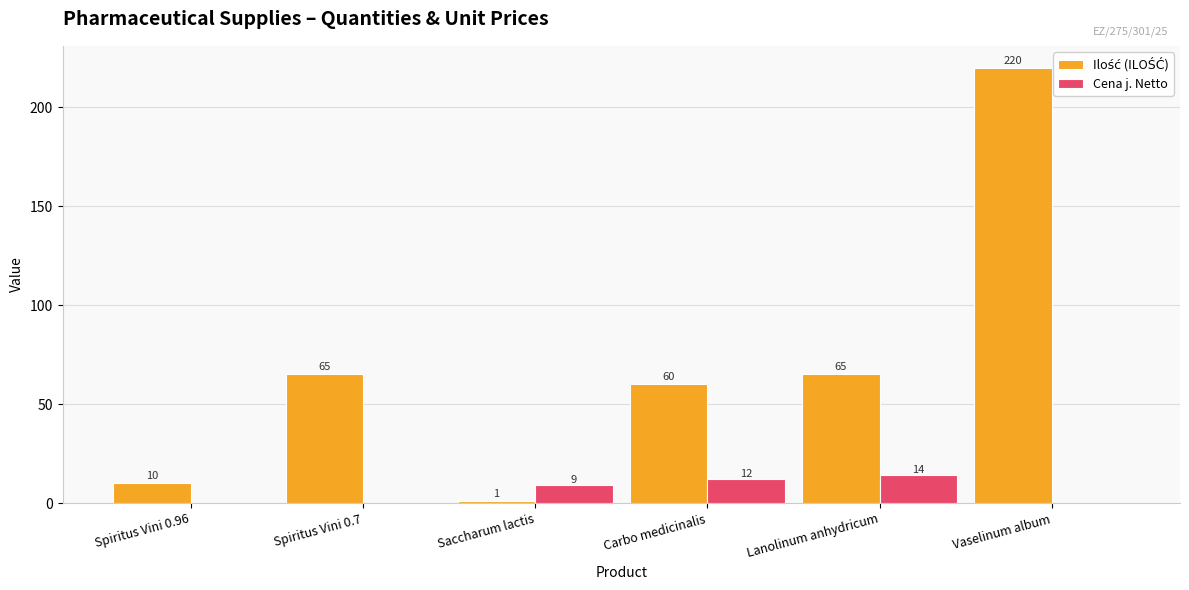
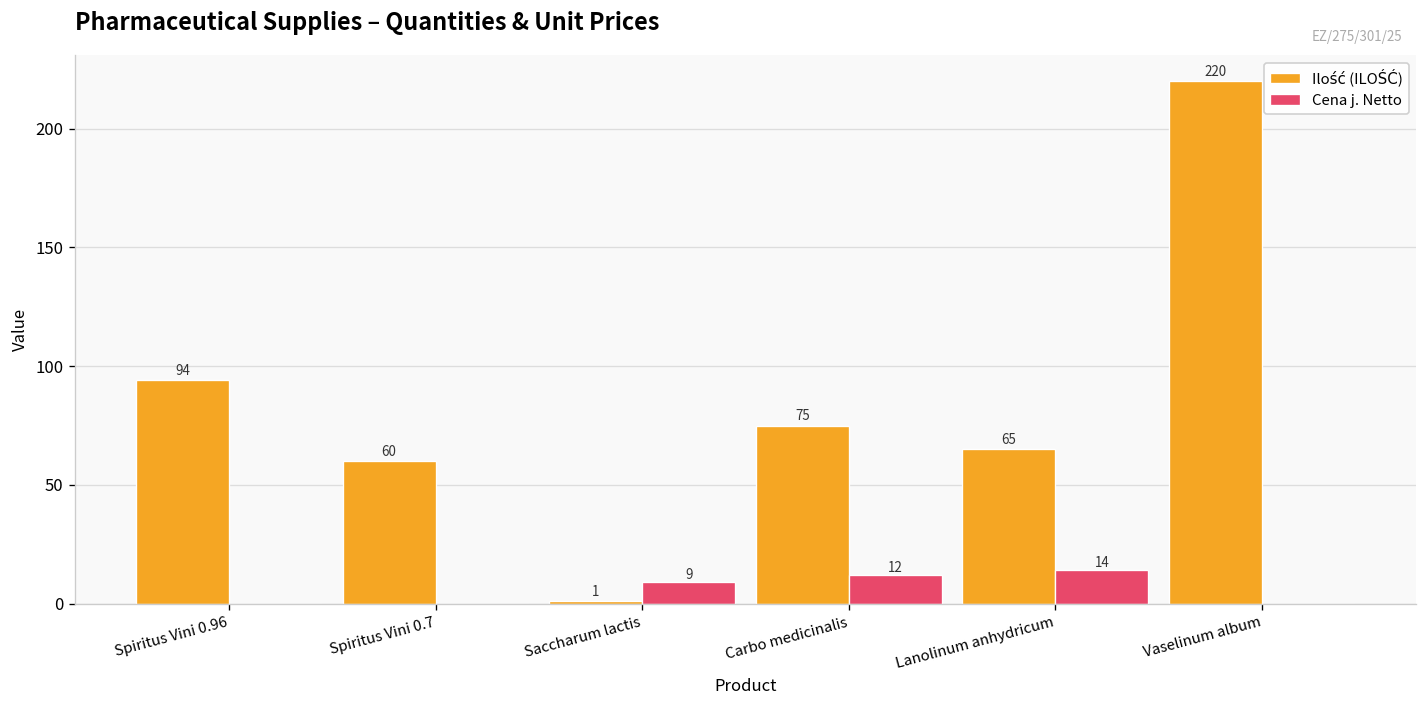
Ilość (ILOŚĆ), Spiritus Vini 0.96: 10 -> 94
Ilość (ILOŚĆ), Spiritus Vini 0.7: 65 -> 60
Ilość (ILOŚĆ), Carbo medicinalis: 60 -> 75
